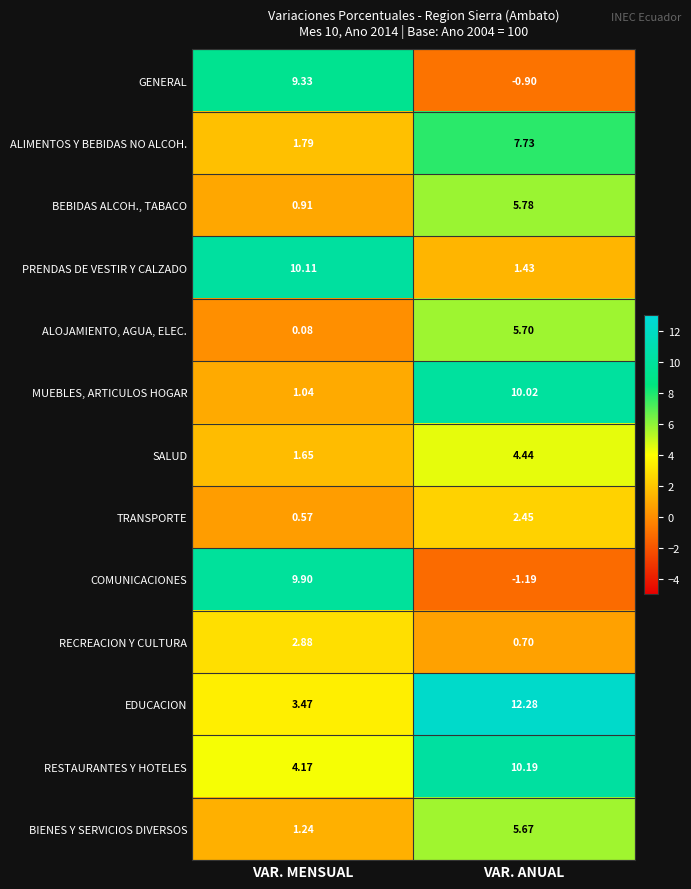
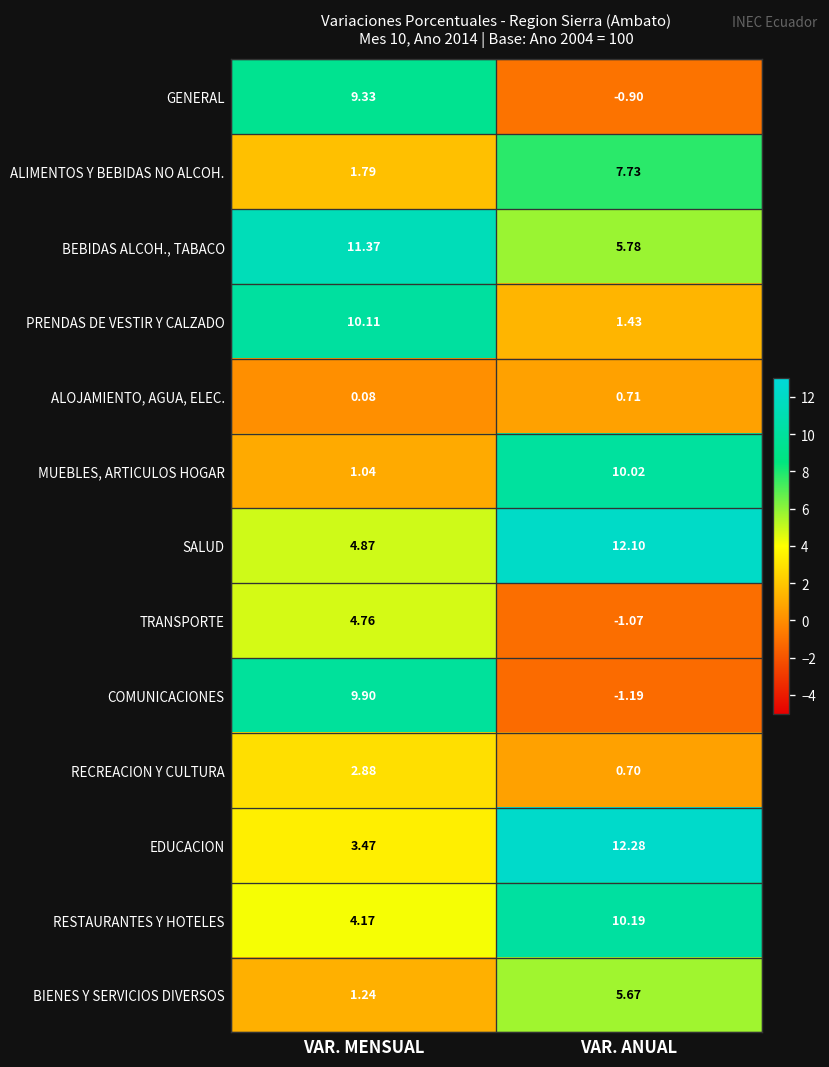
BEBIDAS ALCOH., TABACO, VAR. MENSUAL: 0.91 -> 11.37
ALOJAMIENTO, AGUA, ELEC., VAR. ANUAL: 5.70 -> 0.71
SALUD, VAR. MENSUAL: 1.65 -> 4.87
SALUD, VAR. ANUAL: 4.44 -> 12.10
TRANSPORTE, VAR. MENSUAL: 0.57 -> 4.76
TRANSPORTE, VAR. ANUAL: 2.45 -> -1.07
